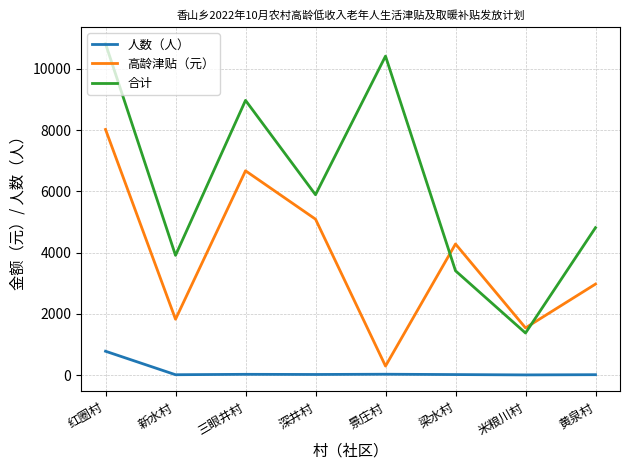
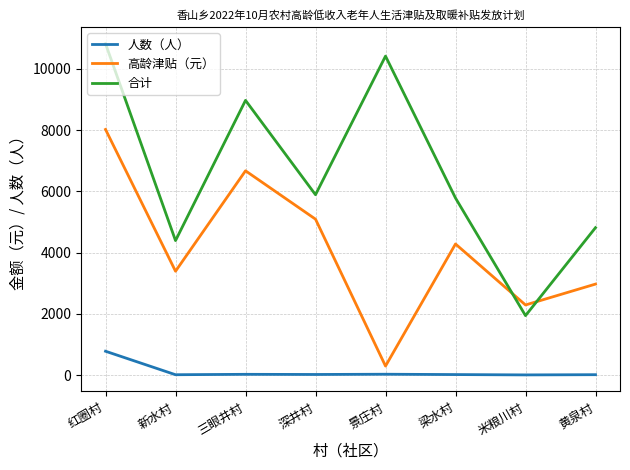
高龄津贴（元）, 新水村: 1800 -> 3400
合计, 新水村: 3900 -> 4400
合计, 梁水村: 3400 -> 5800
高龄津贴（元）, 米粮川村: 1500 -> 2300
合计, 米粮川村: 1400 -> 1900
